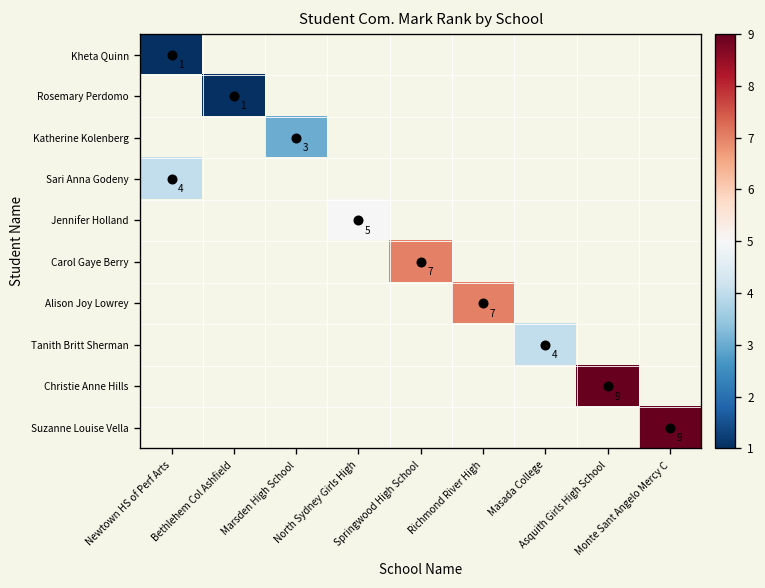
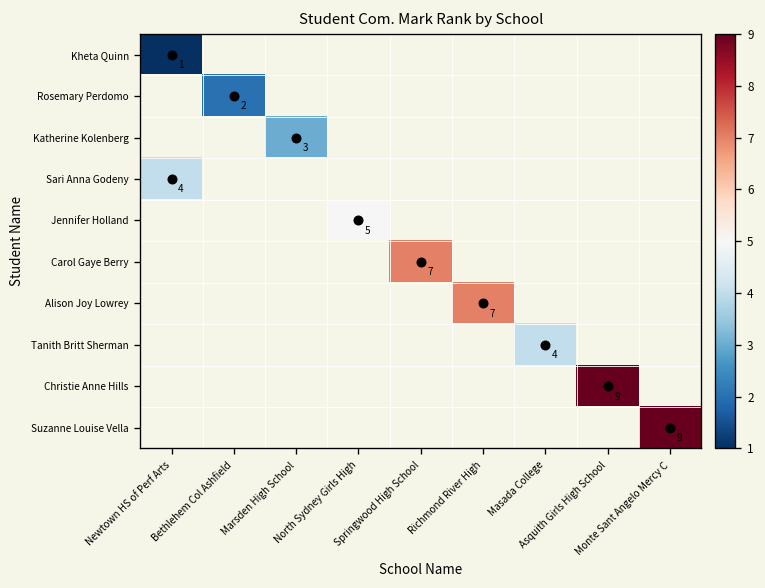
Rosemary Perdomo, Bethlehem Col Ashfield: 1 -> 2
